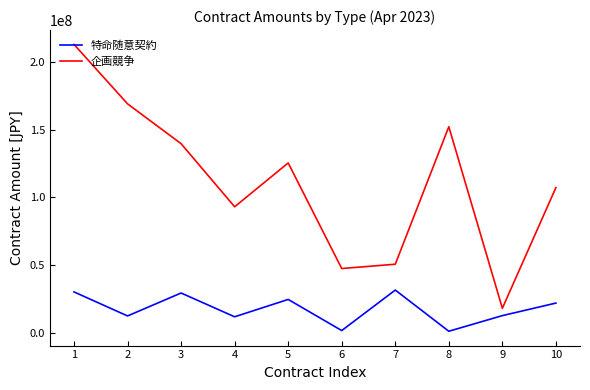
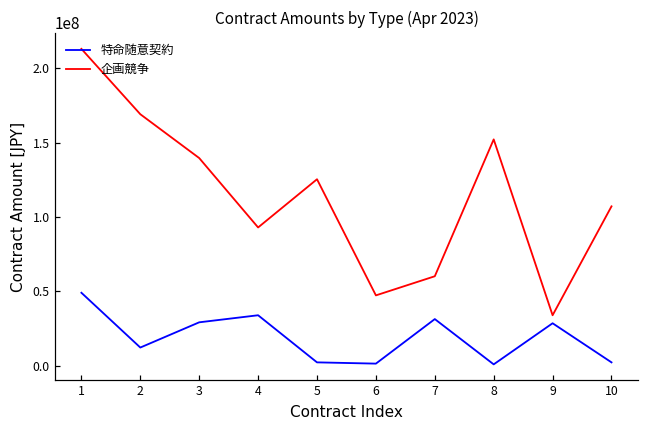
特命随意契約, 1: 30000000 -> 49000000
特命随意契約, 4: 12000000 -> 34000000
特命随意契約, 5: 25000000 -> 2000000
企画競争, 7: 51000000 -> 60000000
特命随意契約, 9: 13000000 -> 29000000
企画競争, 9: 18000000 -> 34000000
特命随意契約, 10: 22000000 -> 2000000
